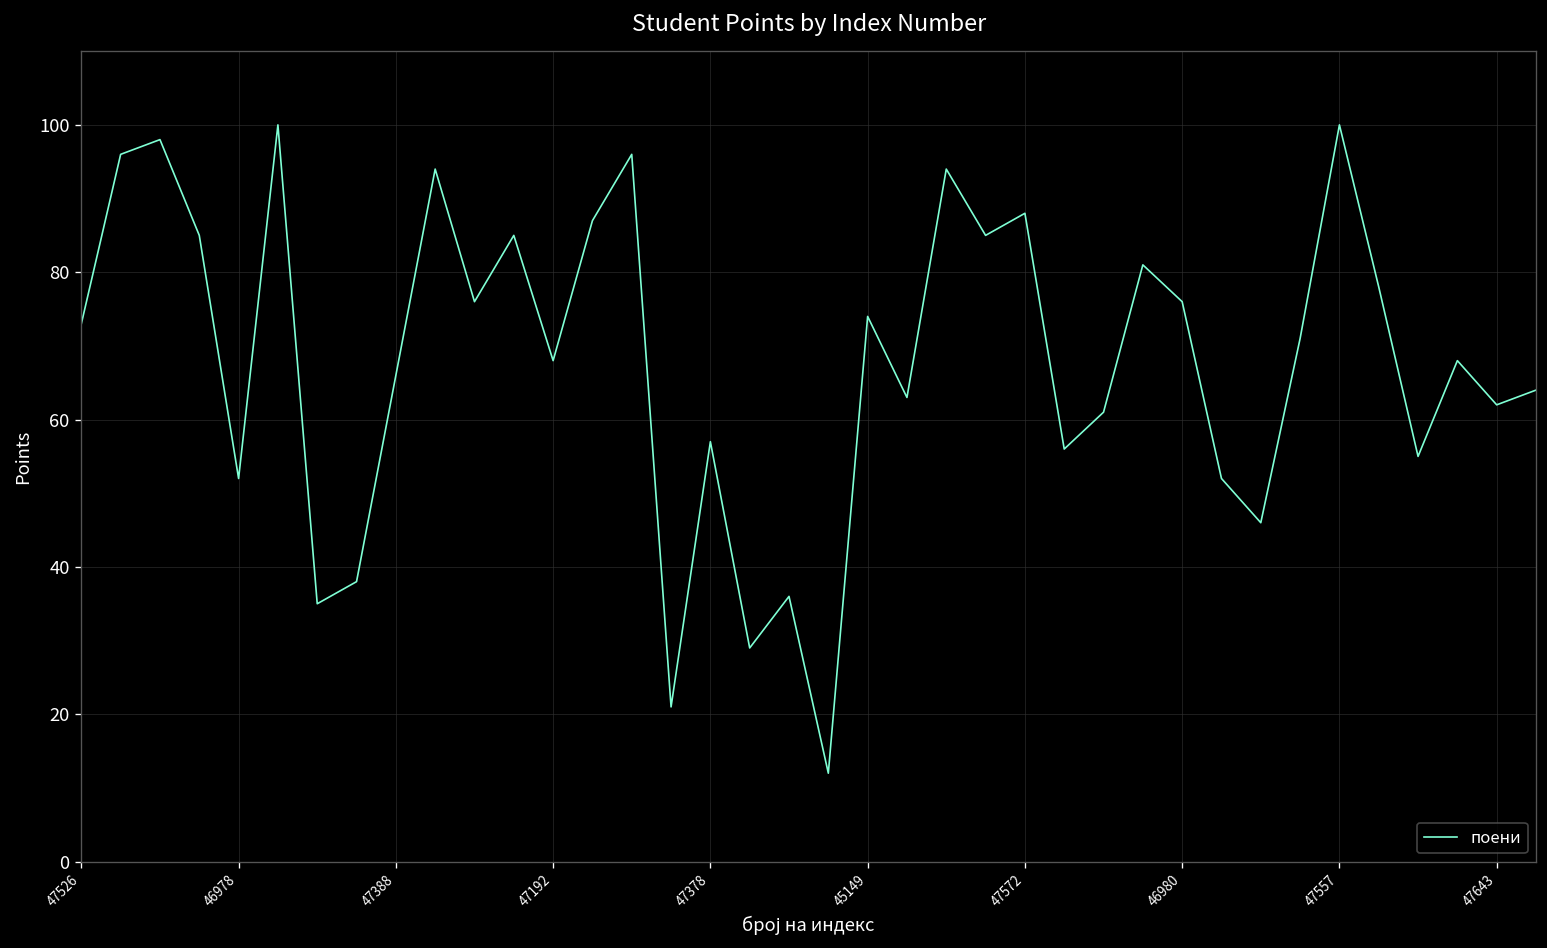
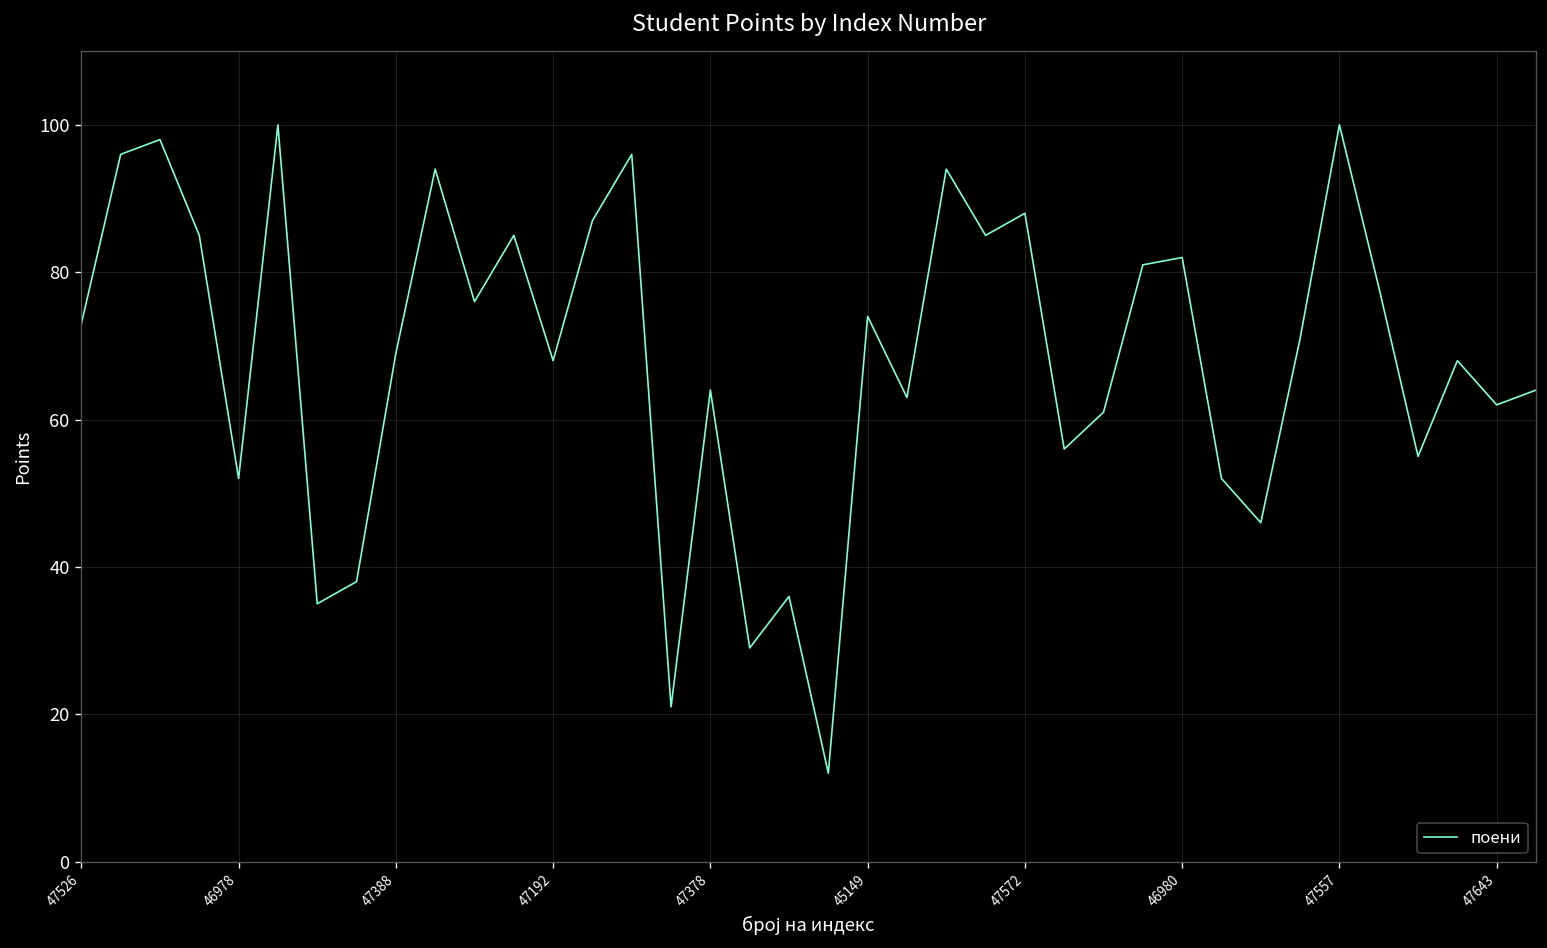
47388: 66 -> 69
47378: 57 -> 64
46980: 76 -> 82
